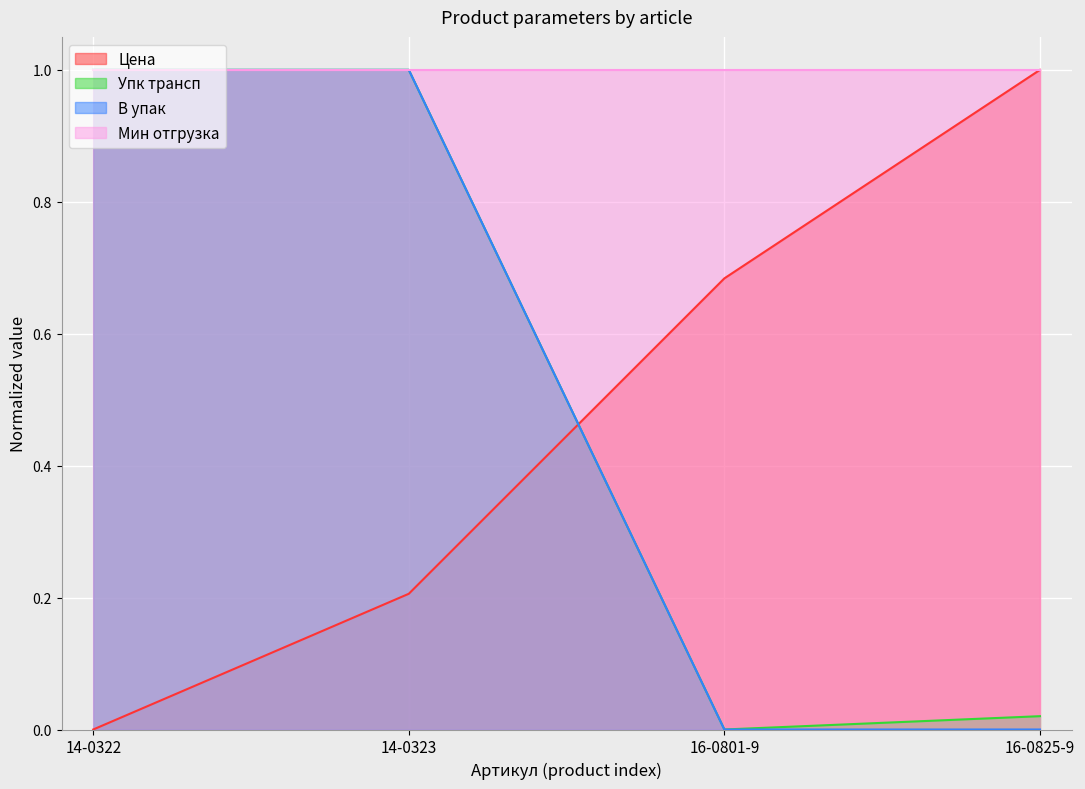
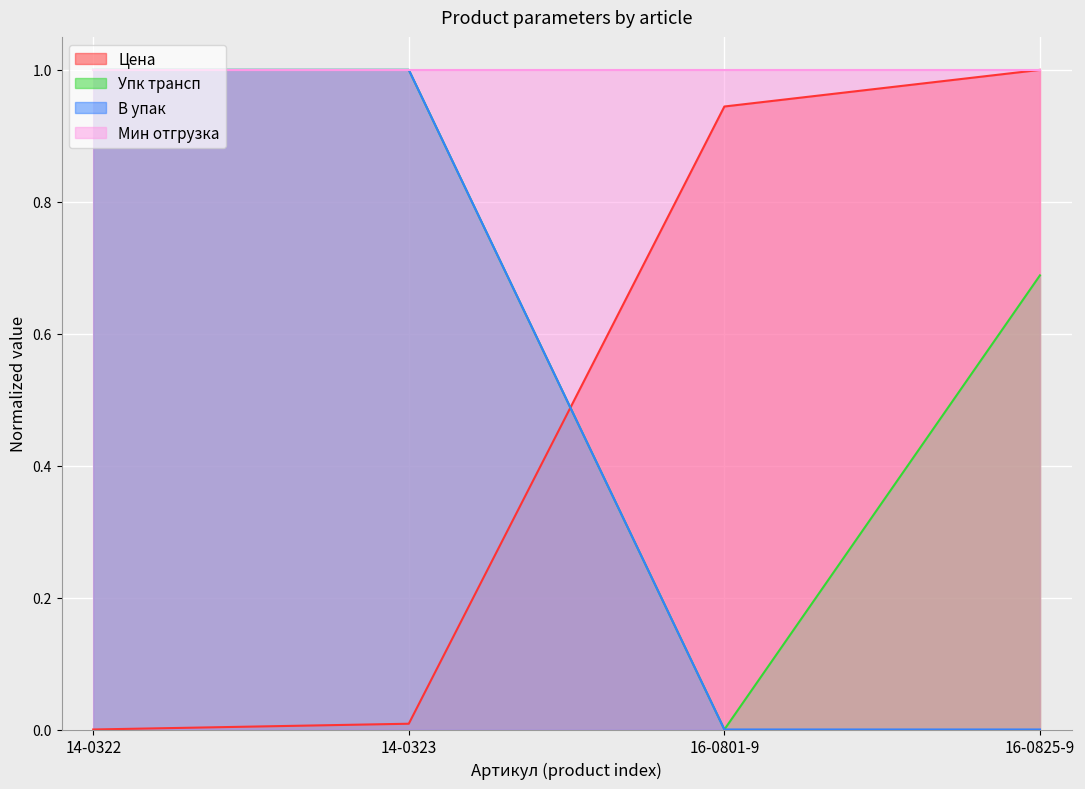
Цена, 14-0323: 0.21 -> 0.01
Цена, 16-0801-9: 0.68 -> 0.94
Упк трансп, 16-0825-9: 0.02 -> 0.69
